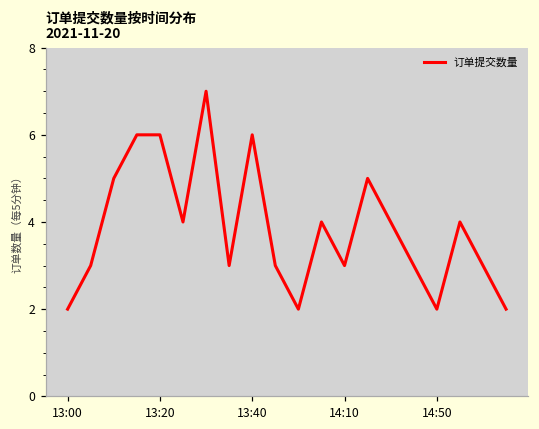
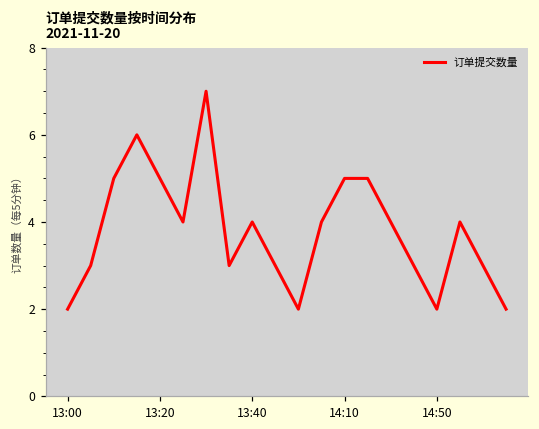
13:20: 6 -> 5
13:40: 6 -> 4
14:10: 3 -> 5
